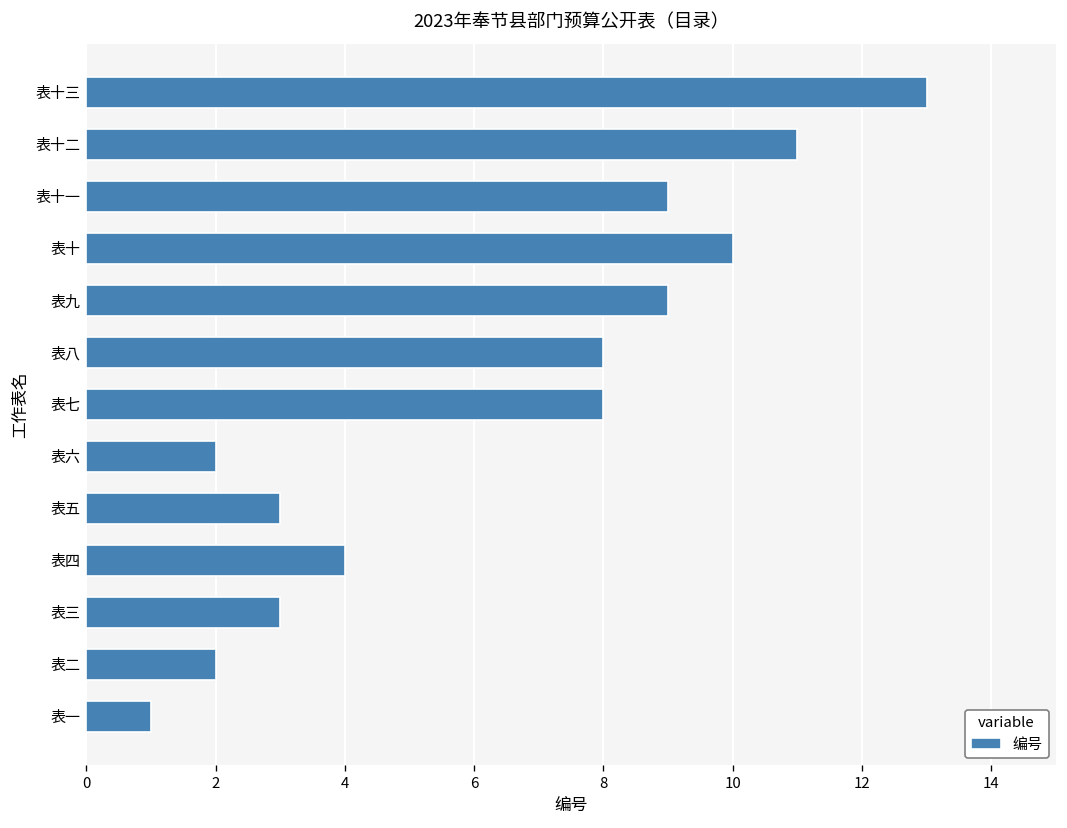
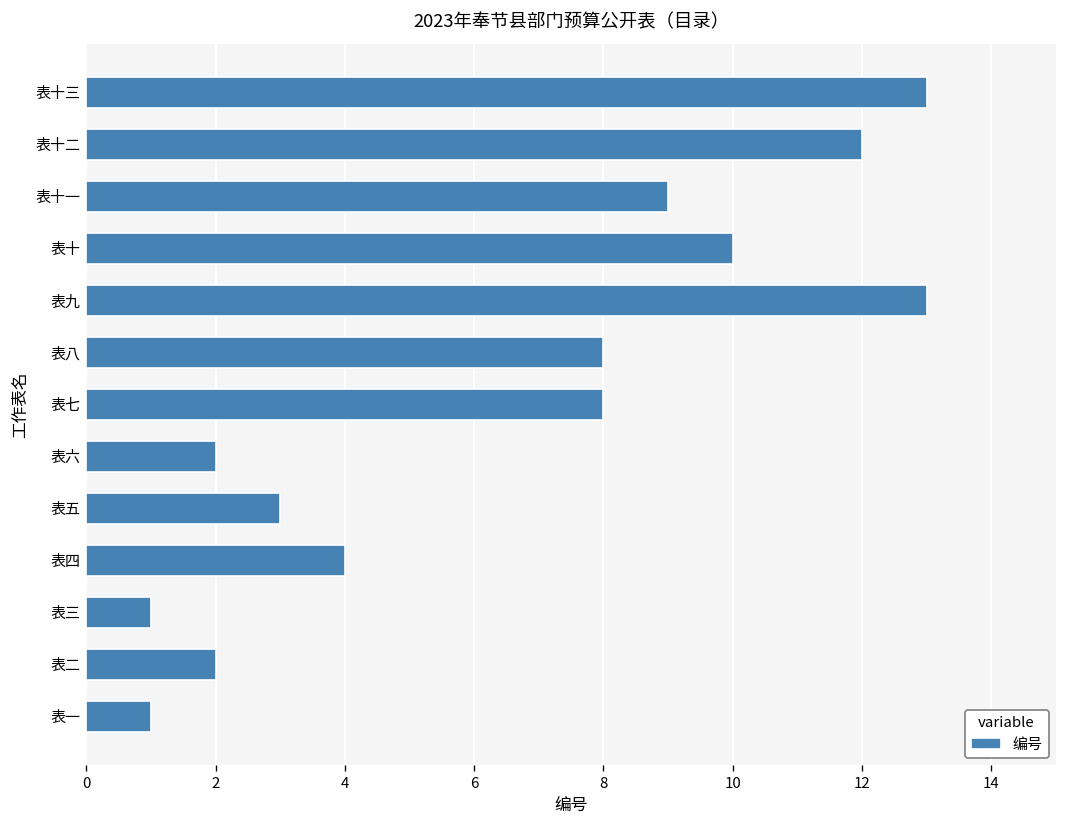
表十二: 11 -> 12
表九: 9 -> 13
表三: 3 -> 1
